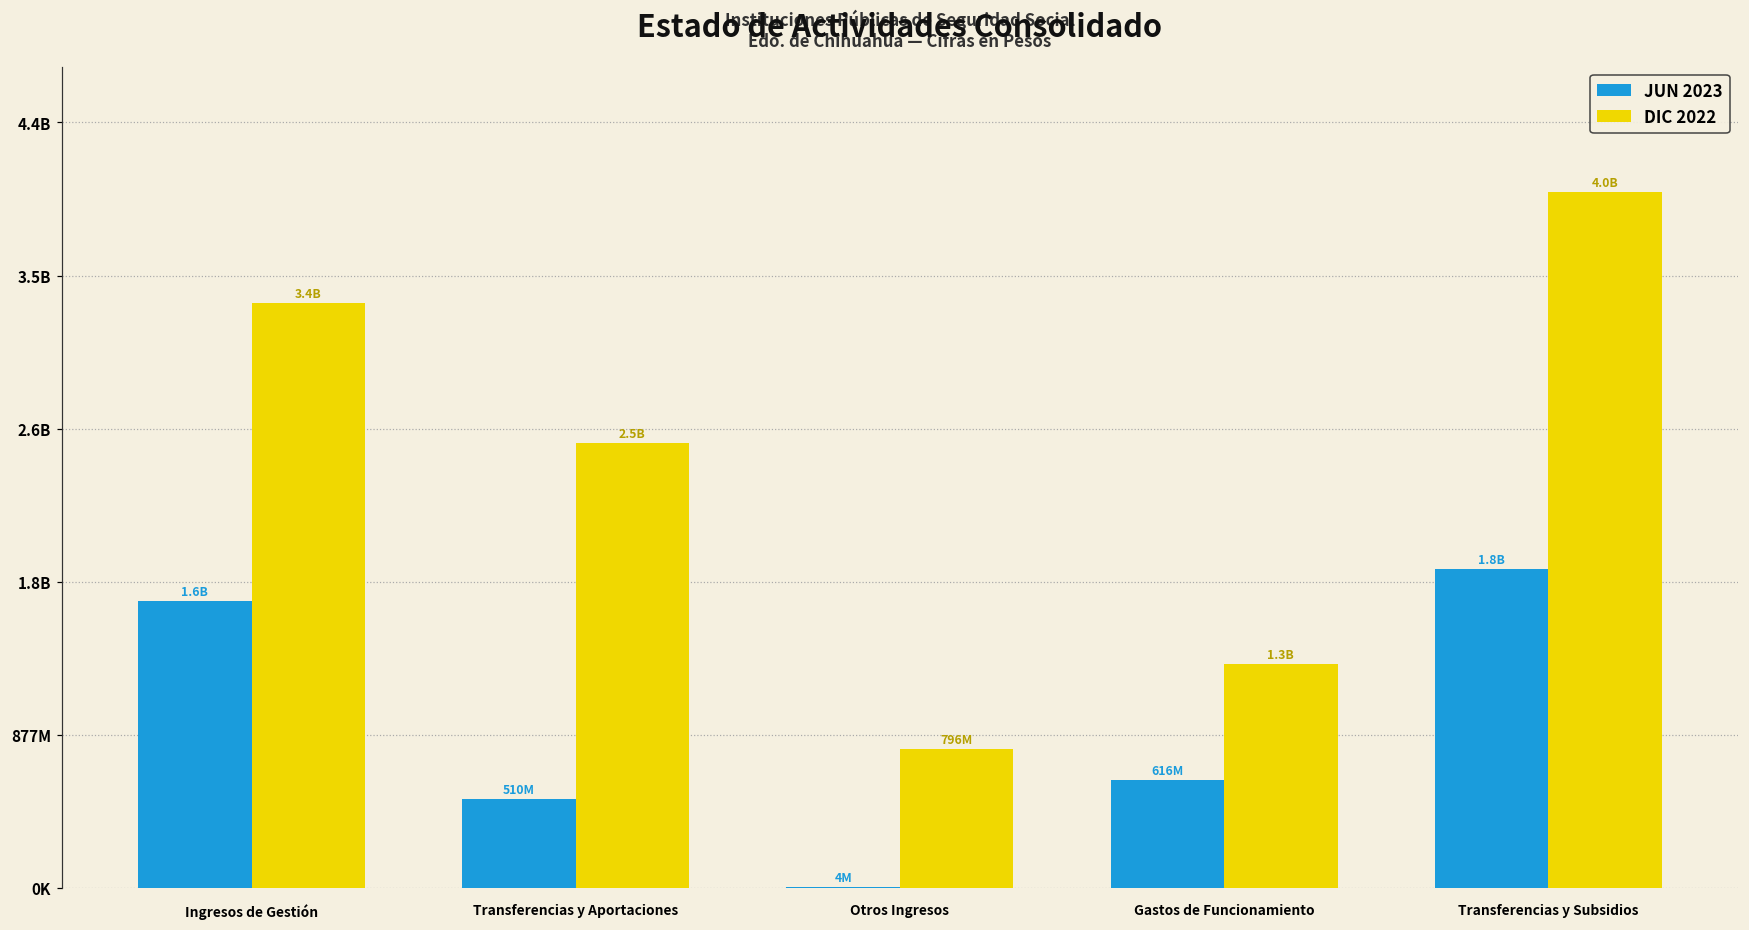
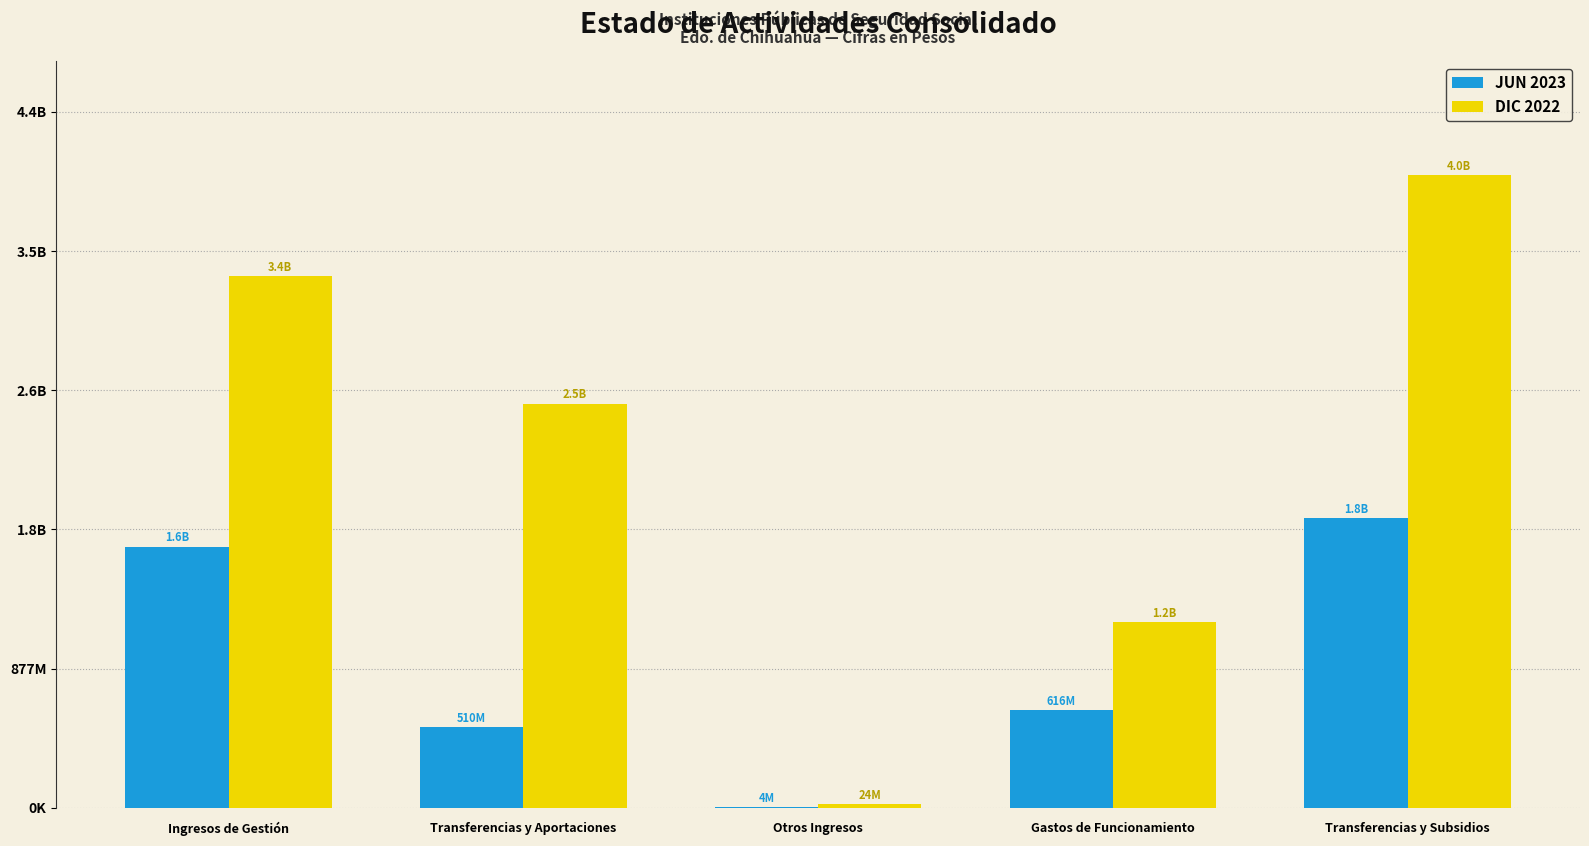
DIC 2022, Otros Ingresos: 796M -> 24M
DIC 2022, Gastos de Funcionamiento: 1.3B -> 1.2B
